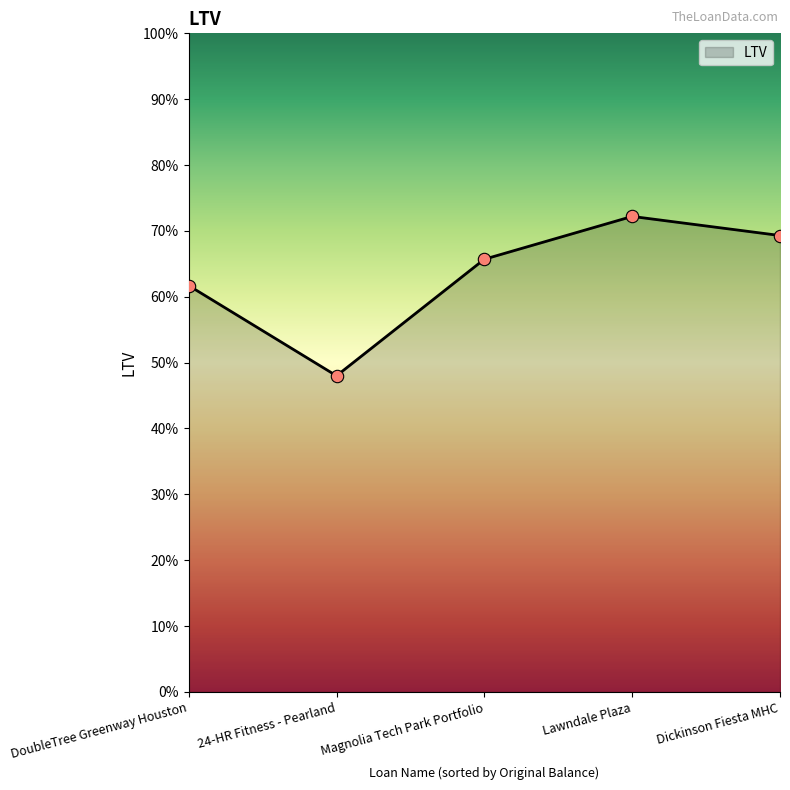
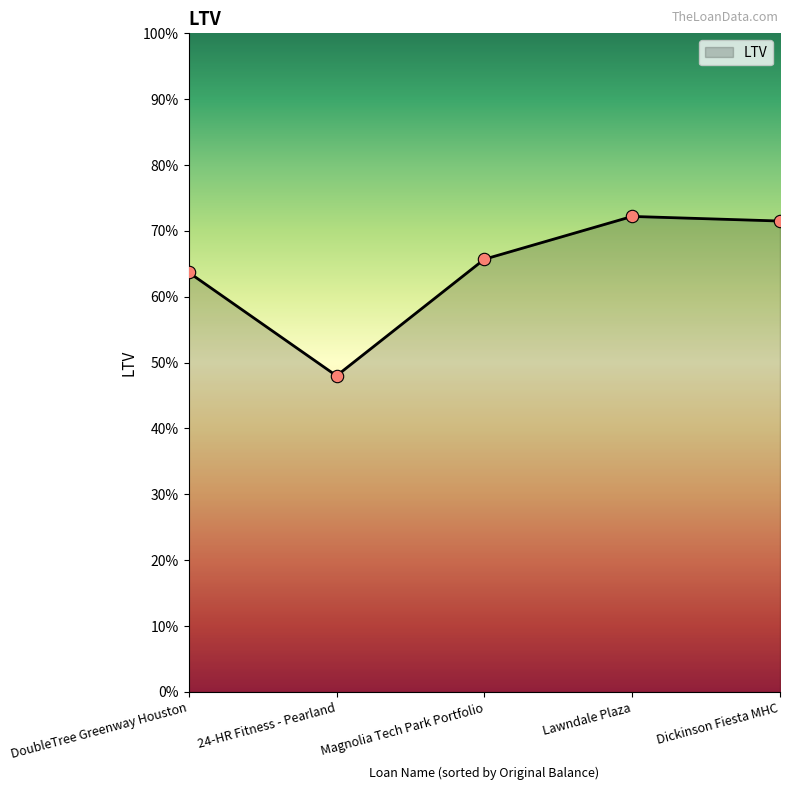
DoubleTree Greenway Houston: 62% -> 64%
Dickinson Fiesta MHC: 69% -> 72%
